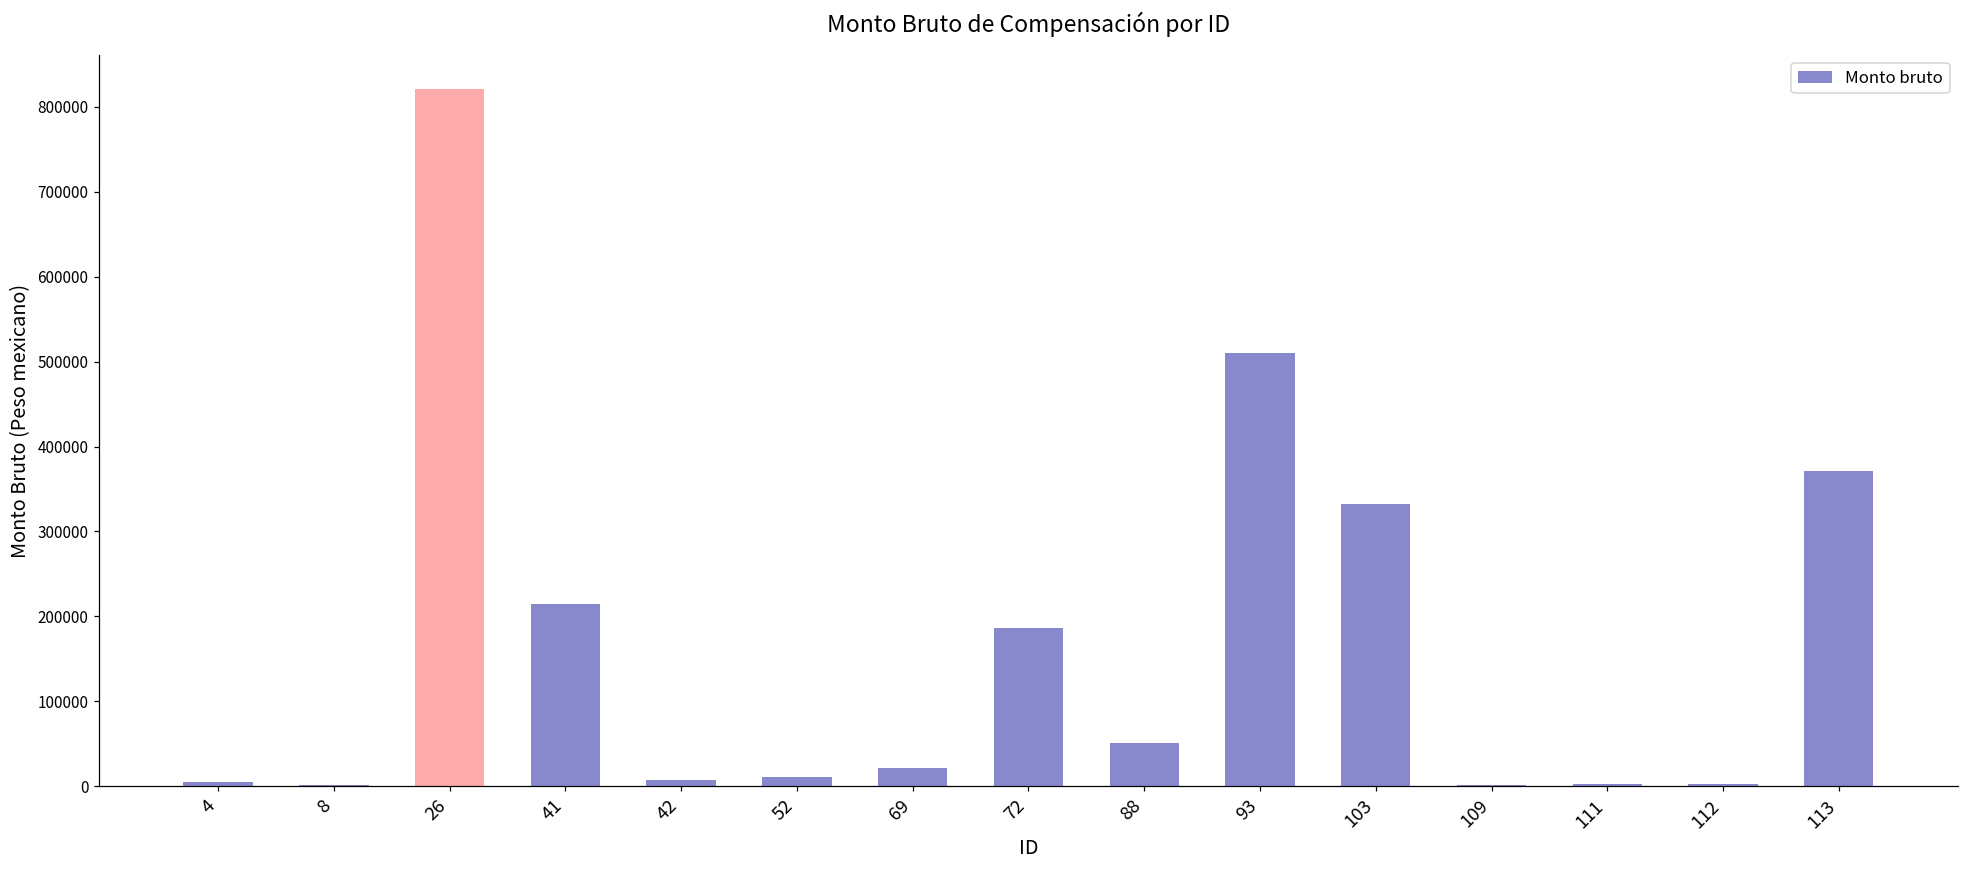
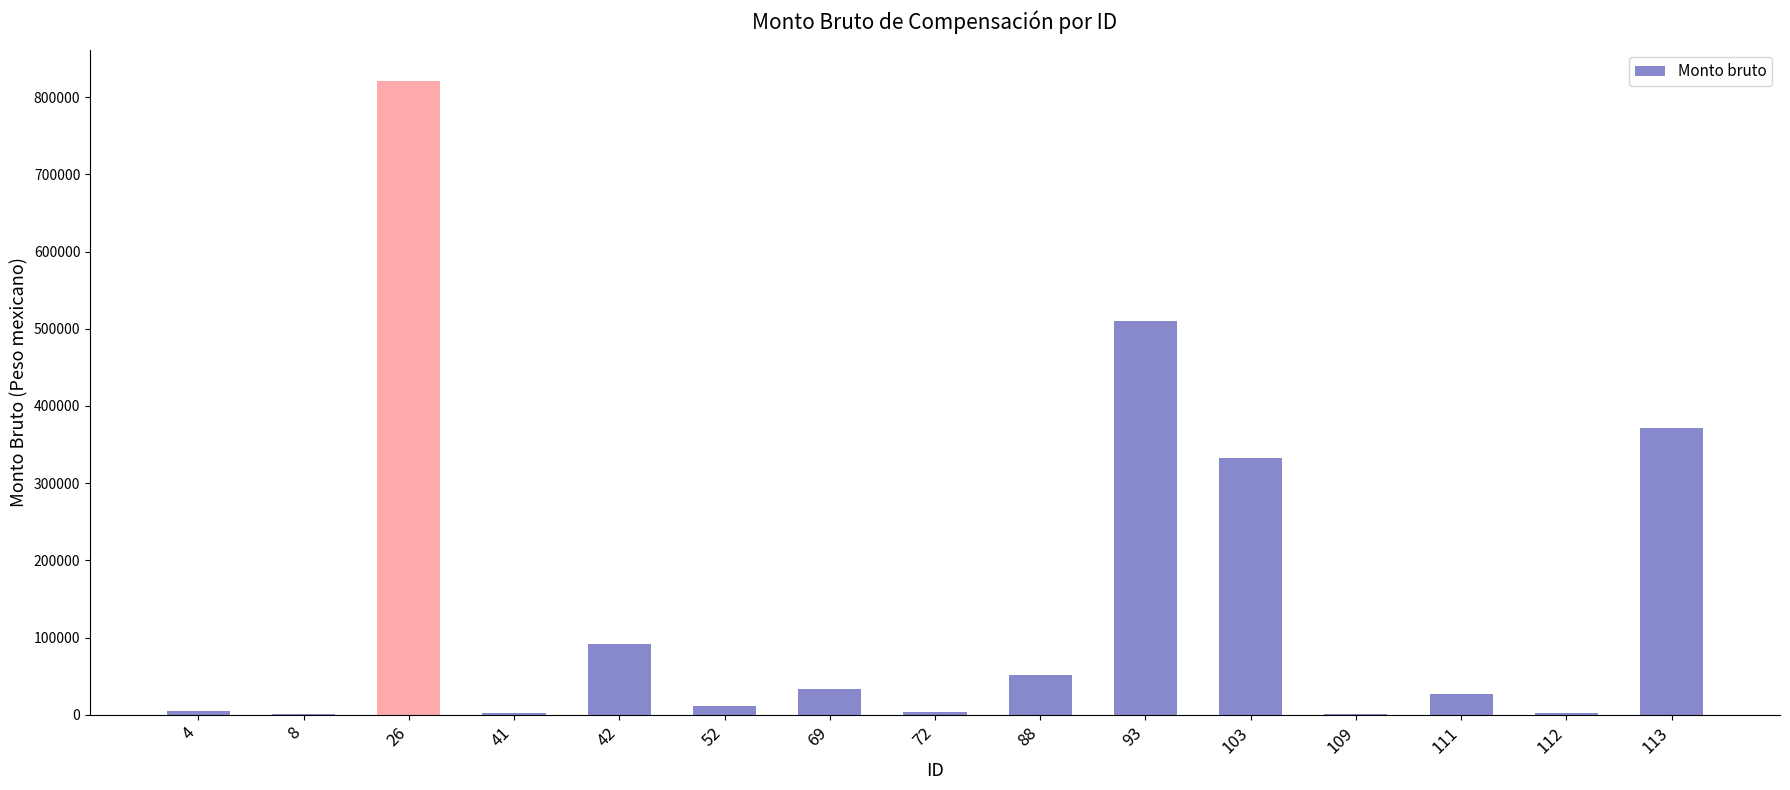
41: 210000 -> 0
42: 10000 -> 90000
69: 20000 -> 30000
72: 190000 -> 0
111: 0 -> 30000
